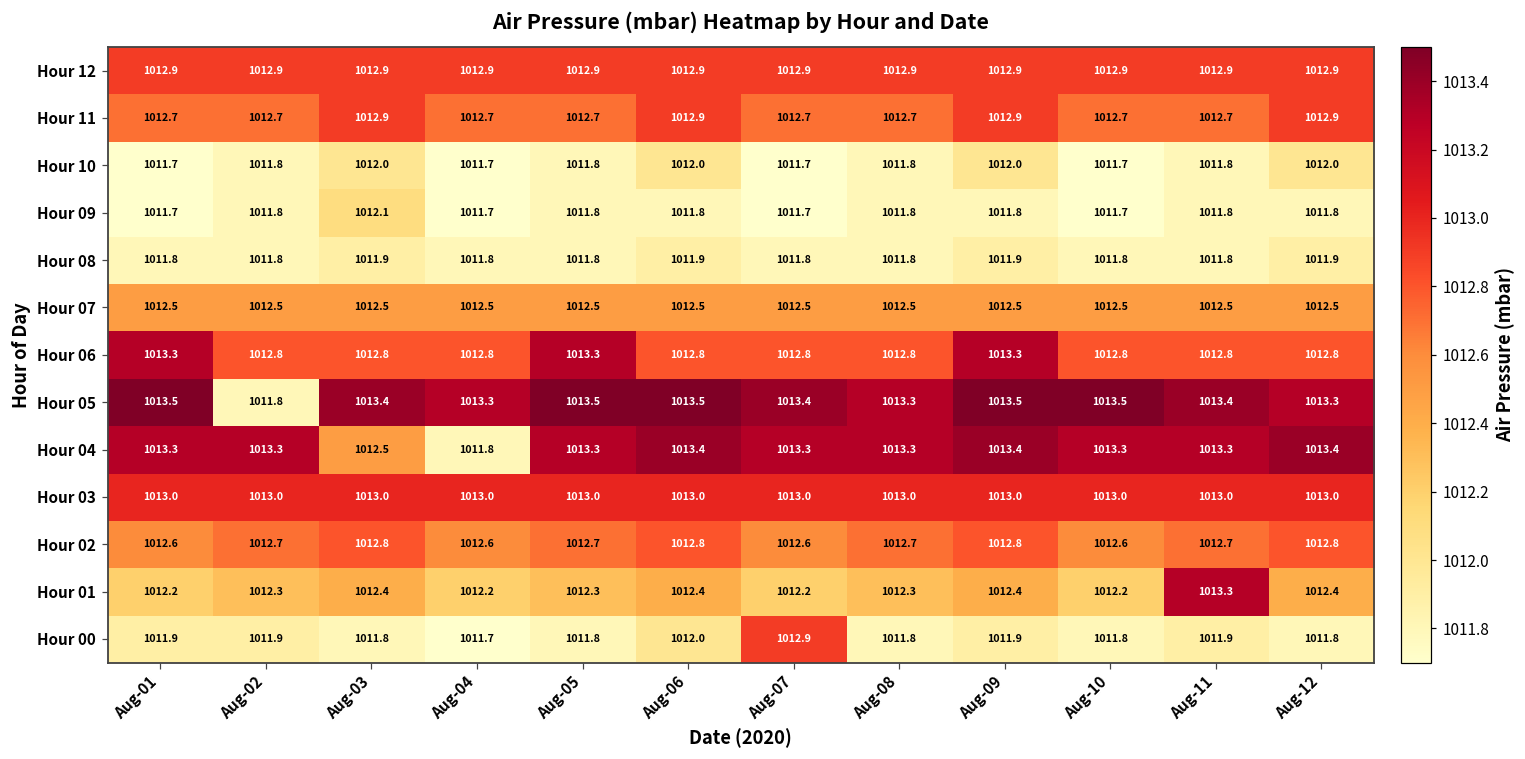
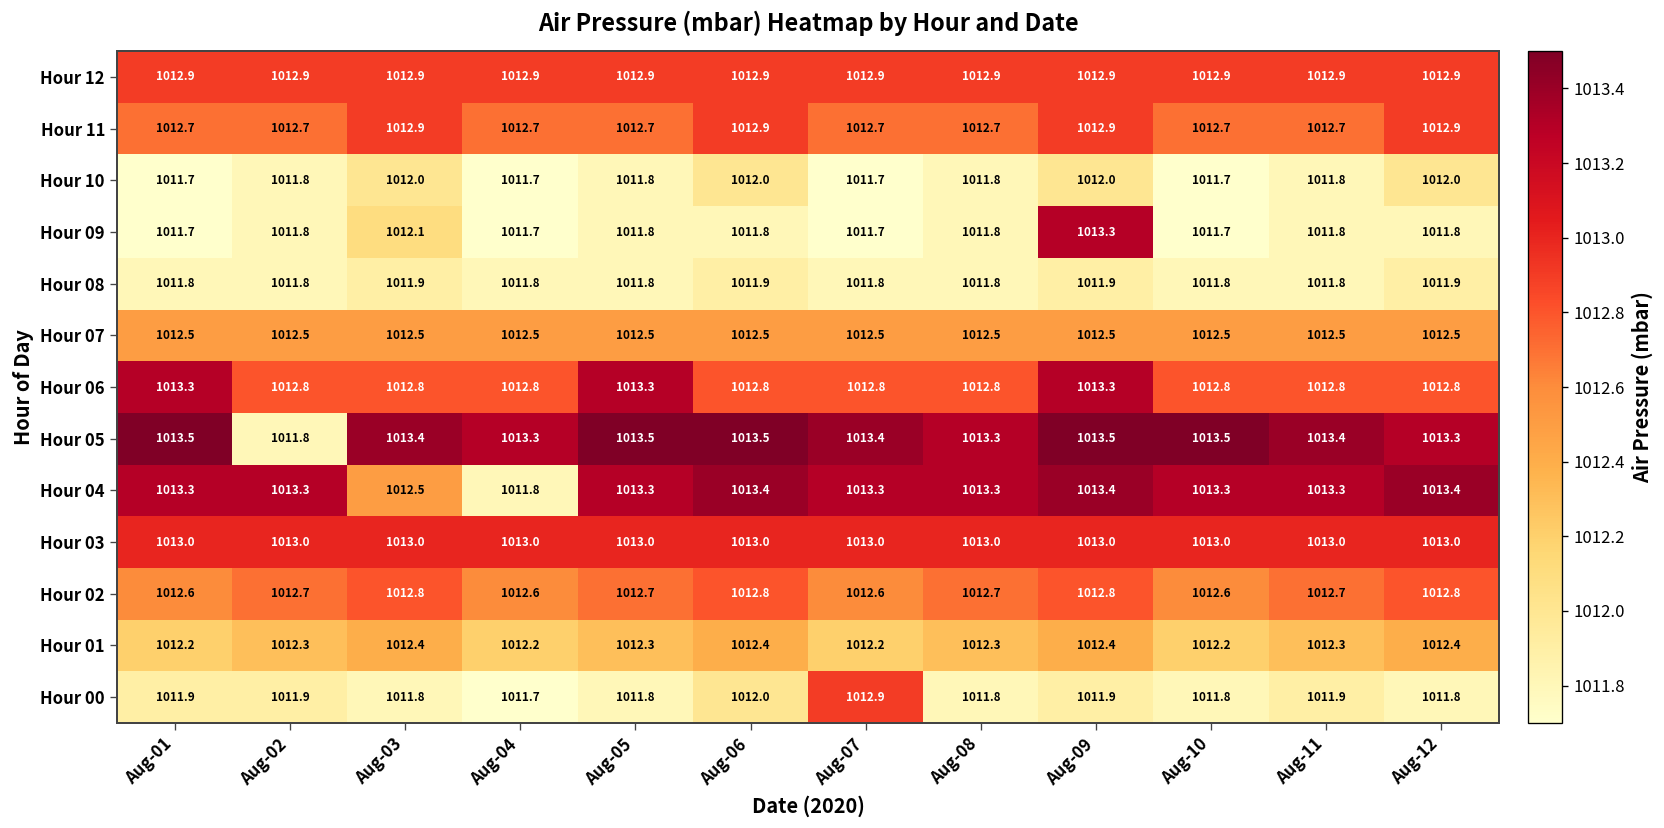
Hour 09, Aug-09: 1011.8 -> 1013.3
Hour 01, Aug-11: 1013.3 -> 1012.3
